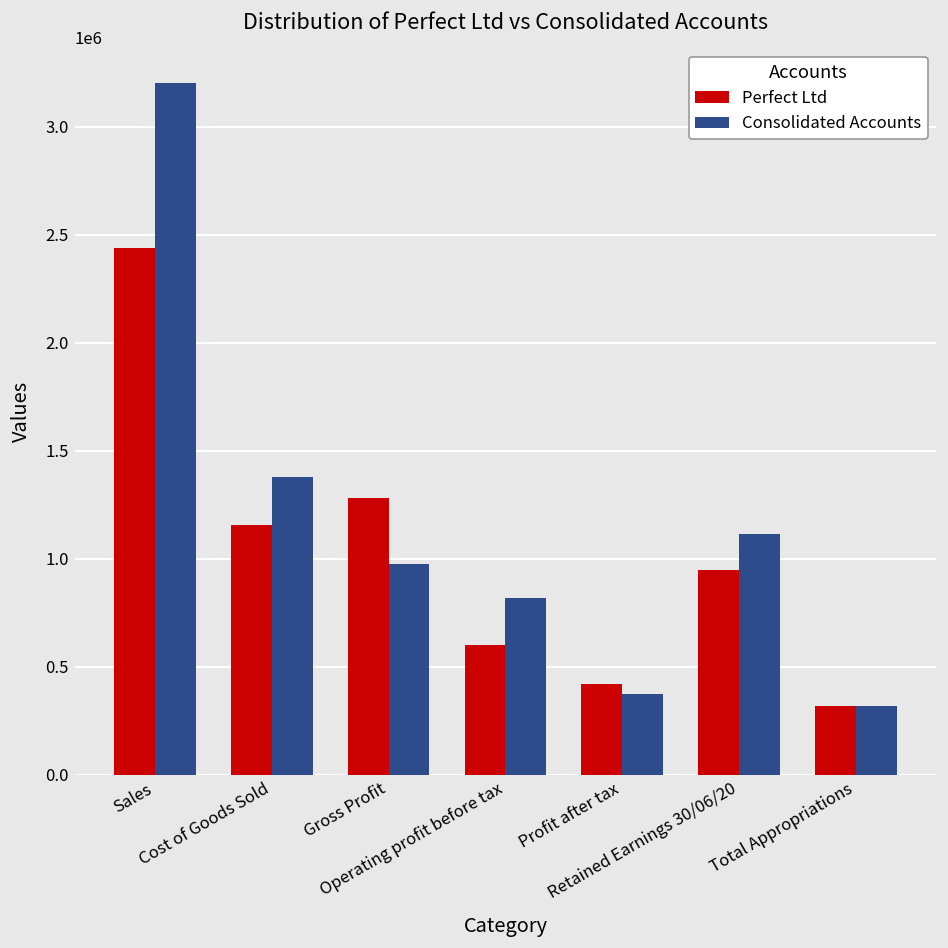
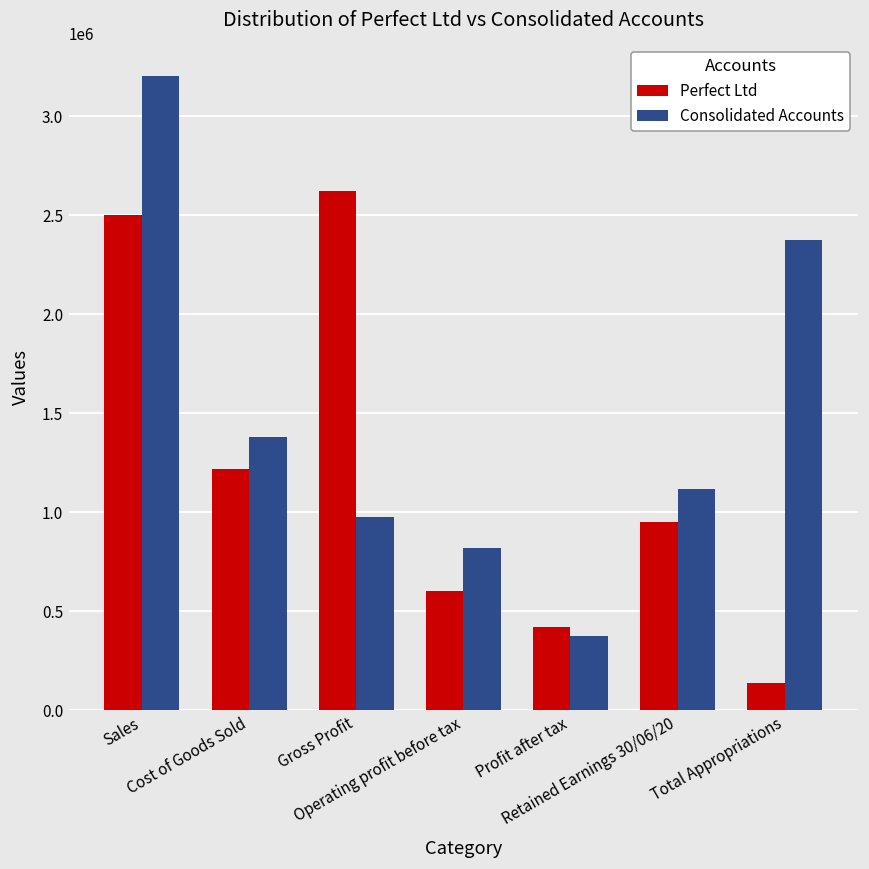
Perfect Ltd, Sales: 2440000 -> 2500000
Perfect Ltd, Cost of Goods Sold: 1160000 -> 1220000
Perfect Ltd, Gross Profit: 1280000 -> 2620000
Perfect Ltd, Total Appropriations: 320000 -> 140000
Consolidated Accounts, Total Appropriations: 320000 -> 2380000
